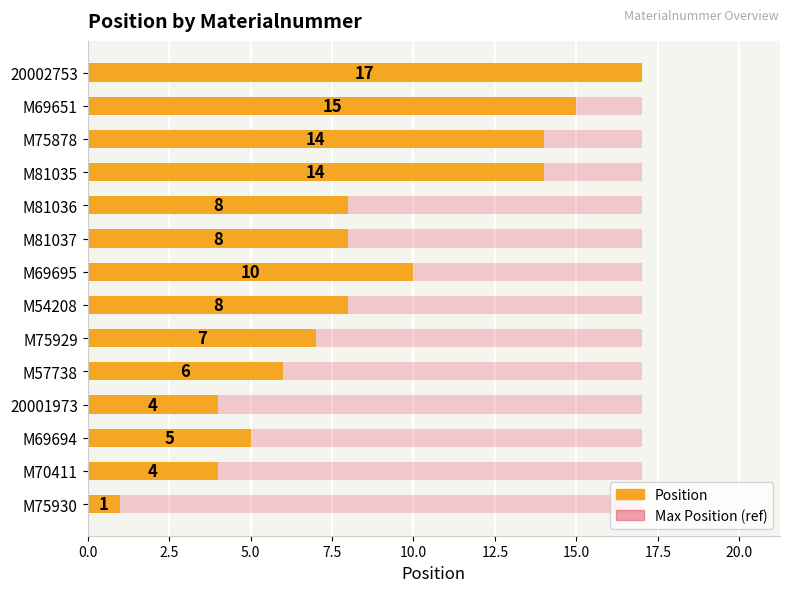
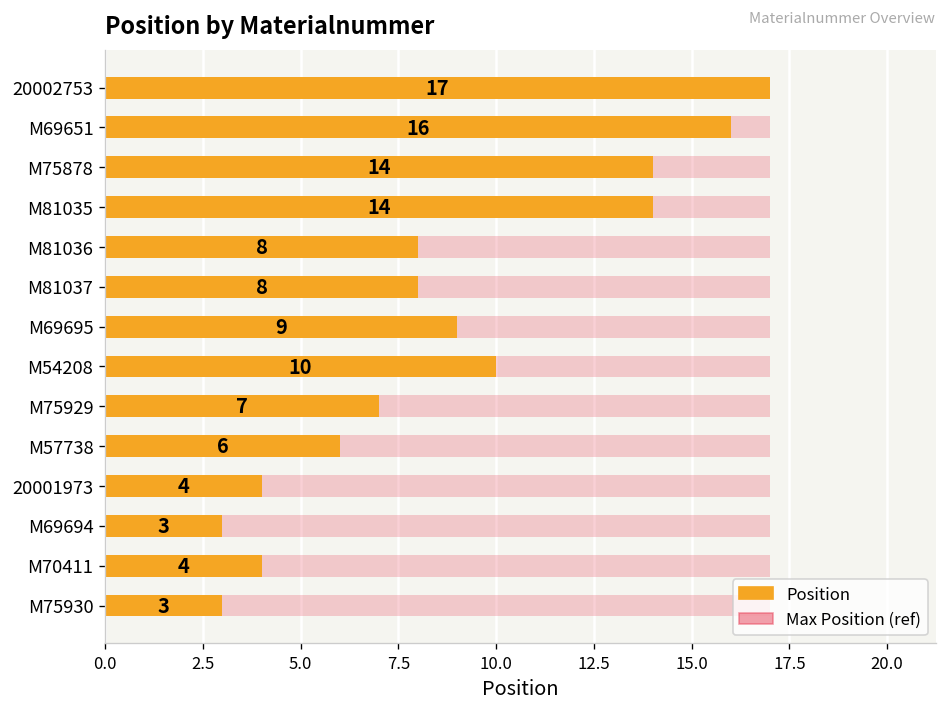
Position, M69651: 15 -> 16
Position, M69695: 10 -> 9
Position, M54208: 8 -> 10
Position, M69694: 5 -> 3
Position, M75930: 1 -> 3
